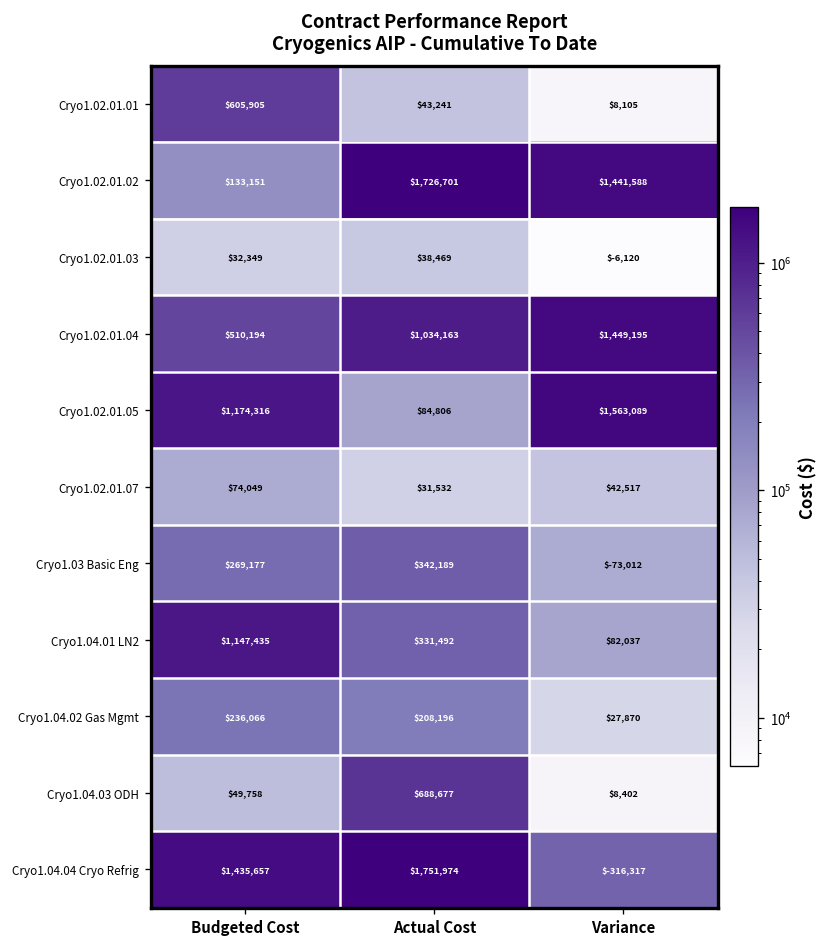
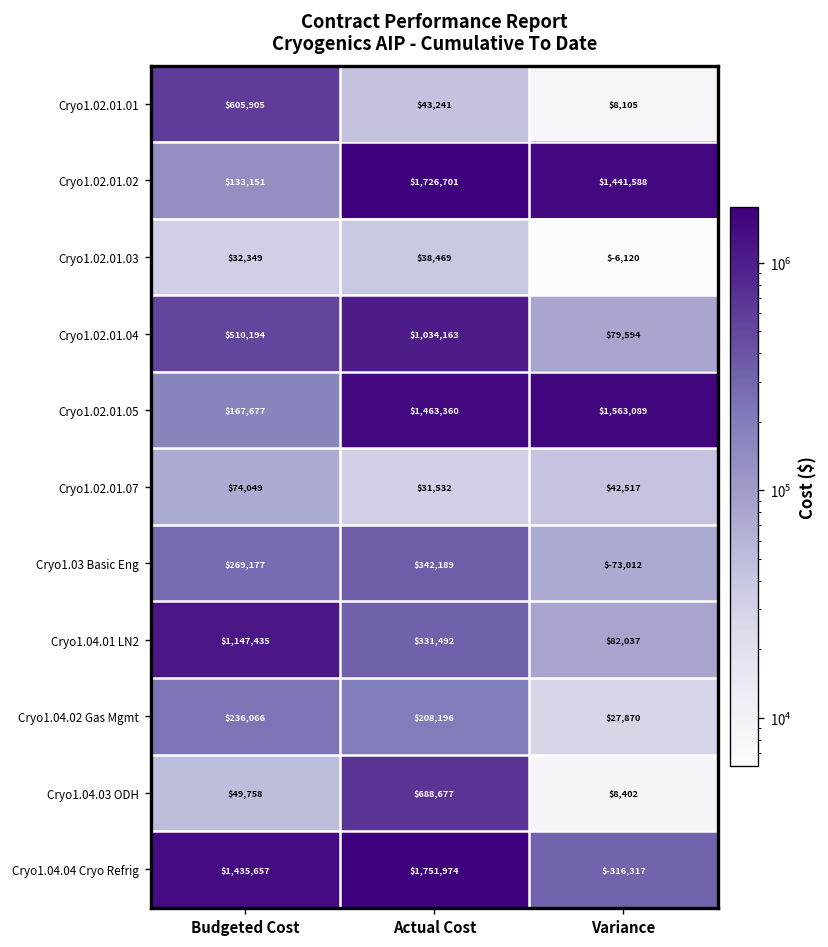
Cryo1.02.01.04, Variance: $1,449,195 -> $79,594
Cryo1.02.01.05, Budgeted Cost: $1,174,316 -> $167,677
Cryo1.02.01.05, Actual Cost: $84,806 -> $1,463,360
